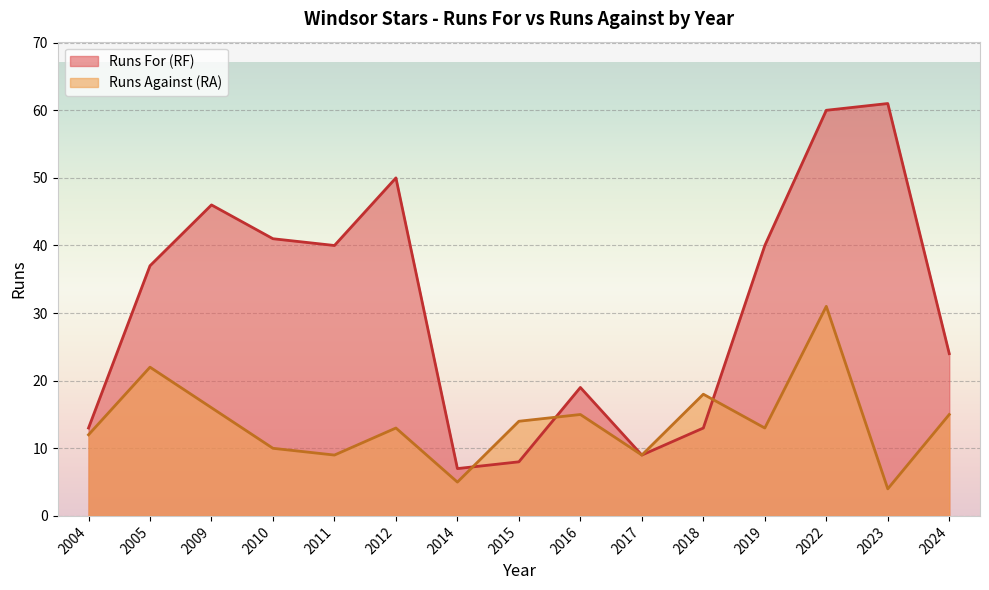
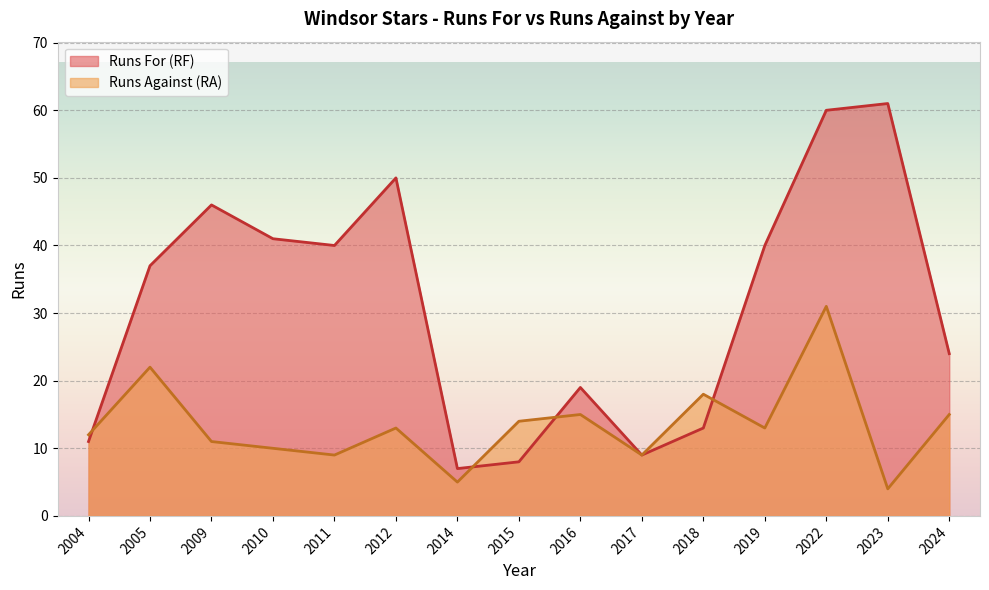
Runs For (RF), 2004: 13 -> 11
Runs Against (RA), 2009: 16 -> 11
